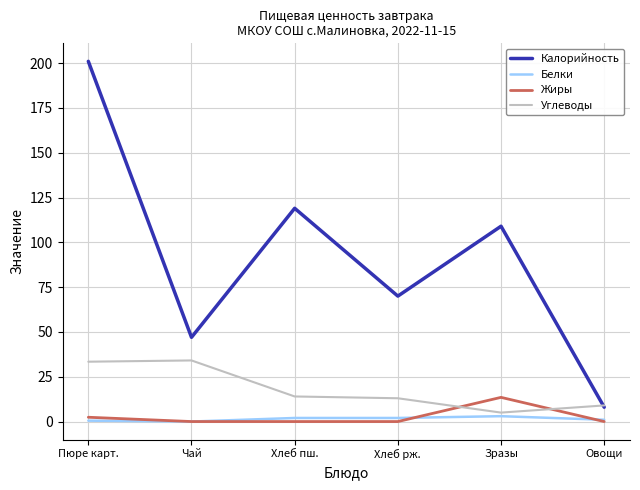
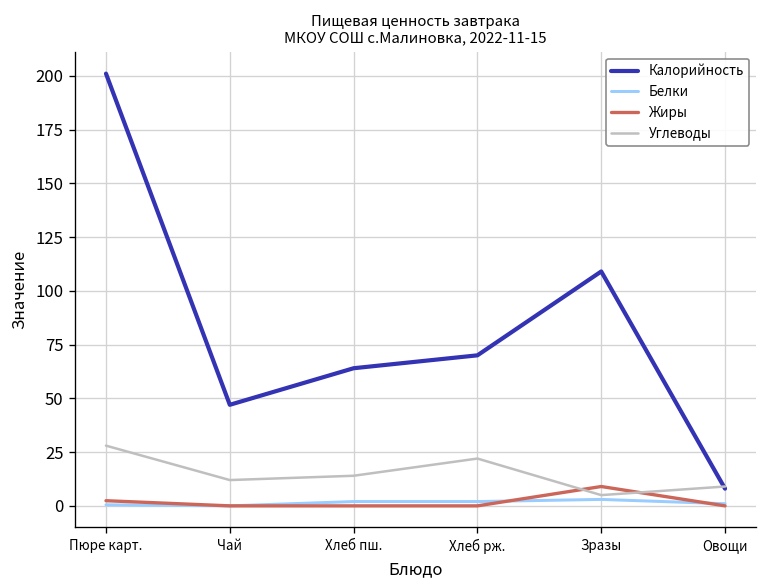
Углеводы, Пюре карт.: 33 -> 28
Углеводы, Чай: 34 -> 12
Калорийность, Хлеб пш.: 119 -> 64
Углеводы, Хлеб рж.: 13 -> 22
Жиры, Зразы: 14 -> 9
